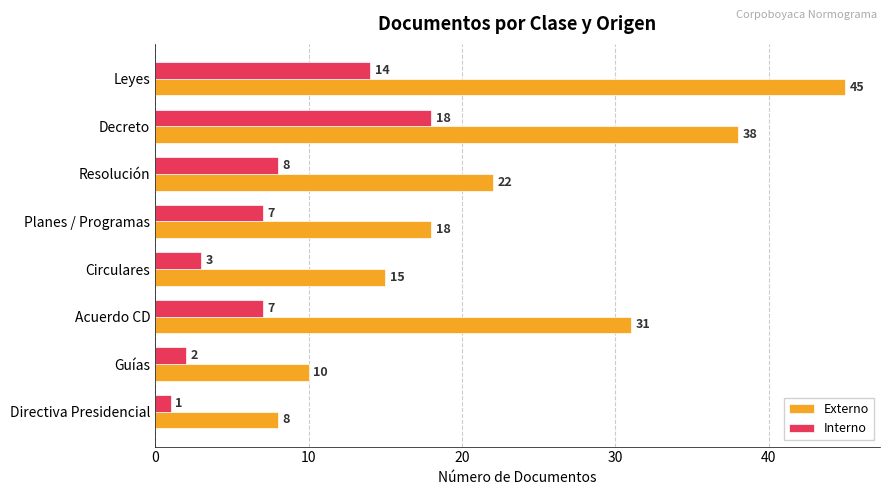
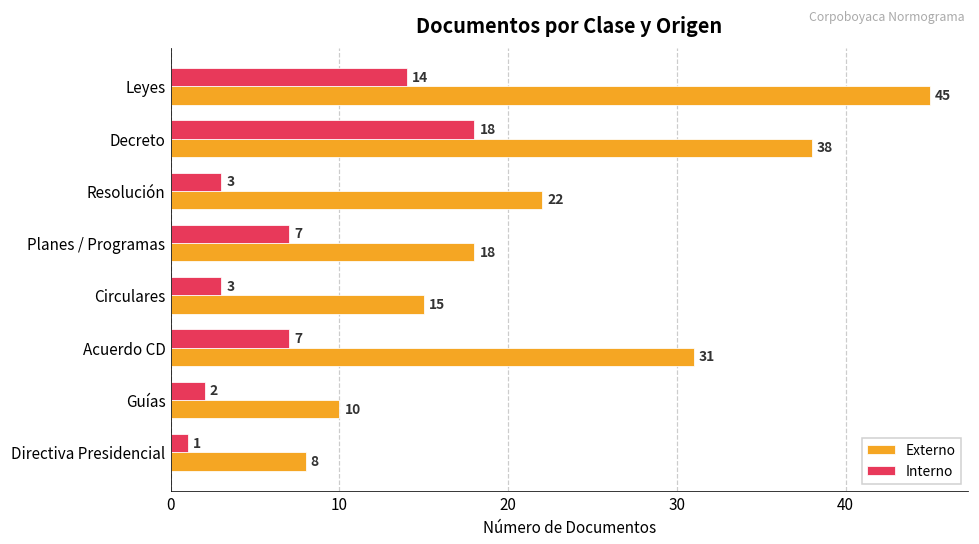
Interno, Resolución: 8 -> 3
